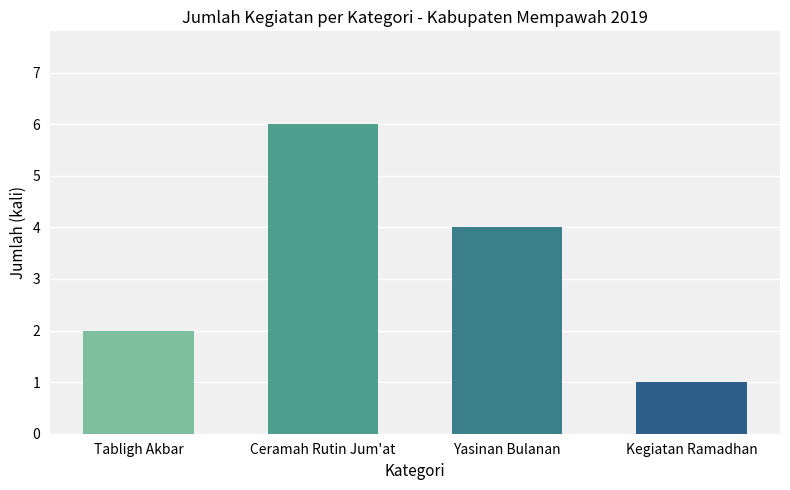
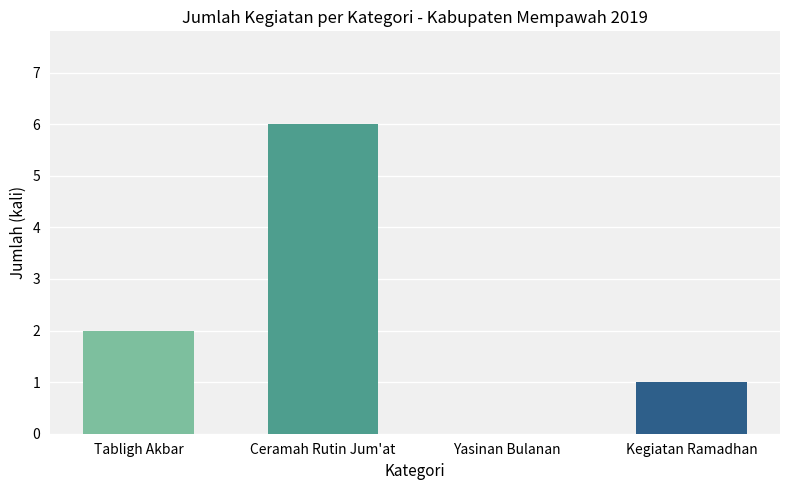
Yasinan Bulanan: 4 -> 0
